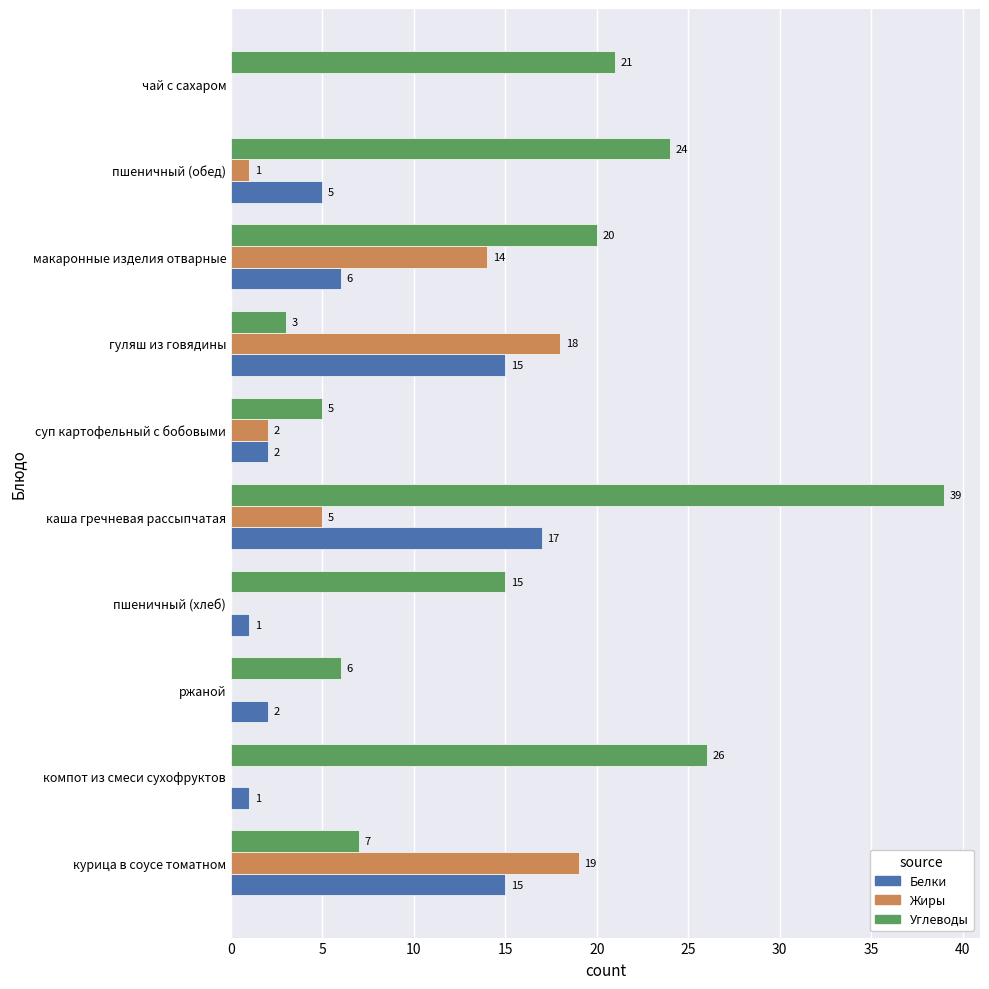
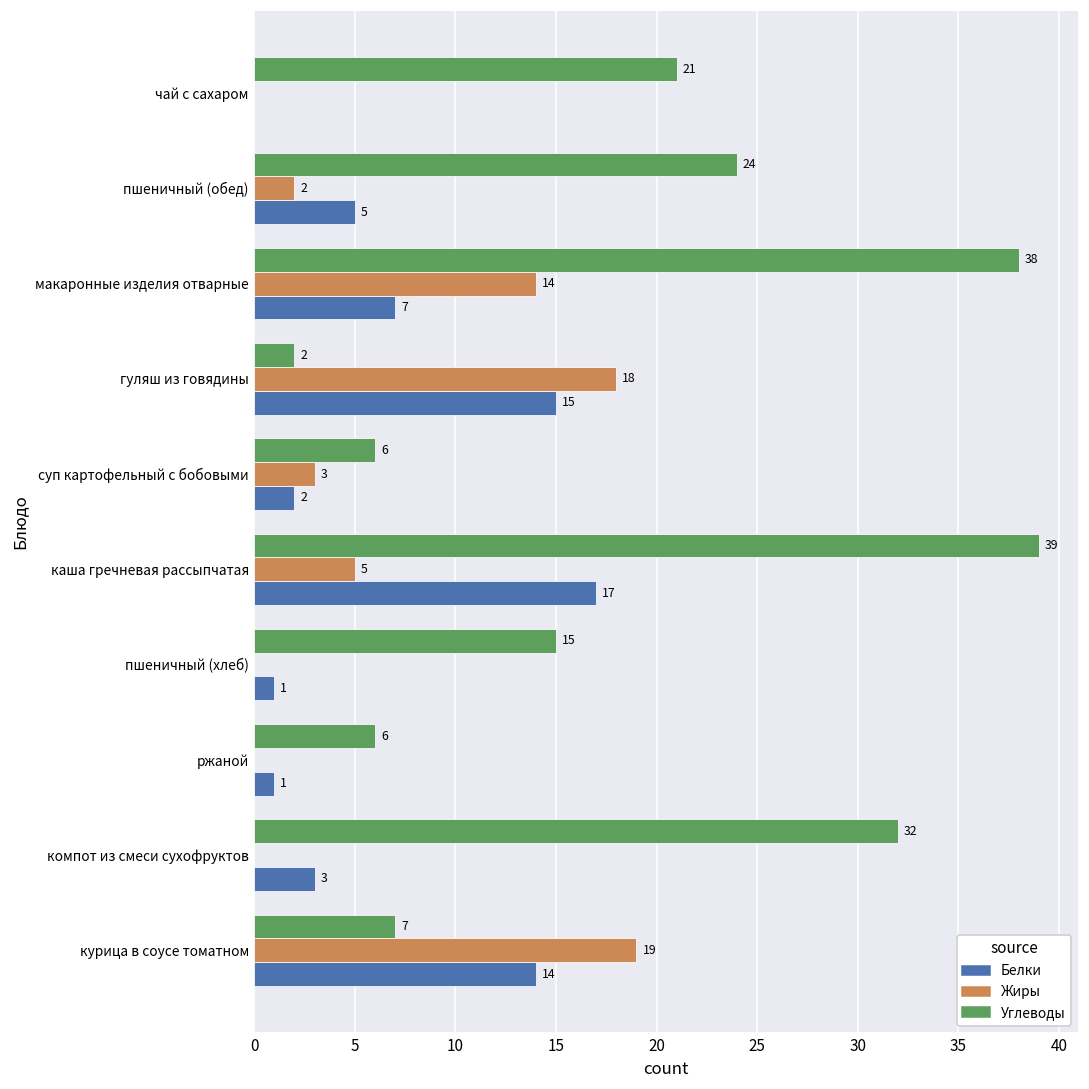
Жиры, пшеничный (обед): 1 -> 2
Углеводы, макаронные изделия отварные: 20 -> 38
Белки, макаронные изделия отварные: 6 -> 7
Углеводы, гуляш из говядины: 3 -> 2
Углеводы, суп картофельный с бобовыми: 5 -> 6
Жиры, суп картофельный с бобовыми: 2 -> 3
Белки, ржаной: 2 -> 1
Углеводы, компот из смеси сухофруктов: 26 -> 32
Белки, компот из смеси сухофруктов: 1 -> 3
Белки, курица в соусе томатном: 15 -> 14
